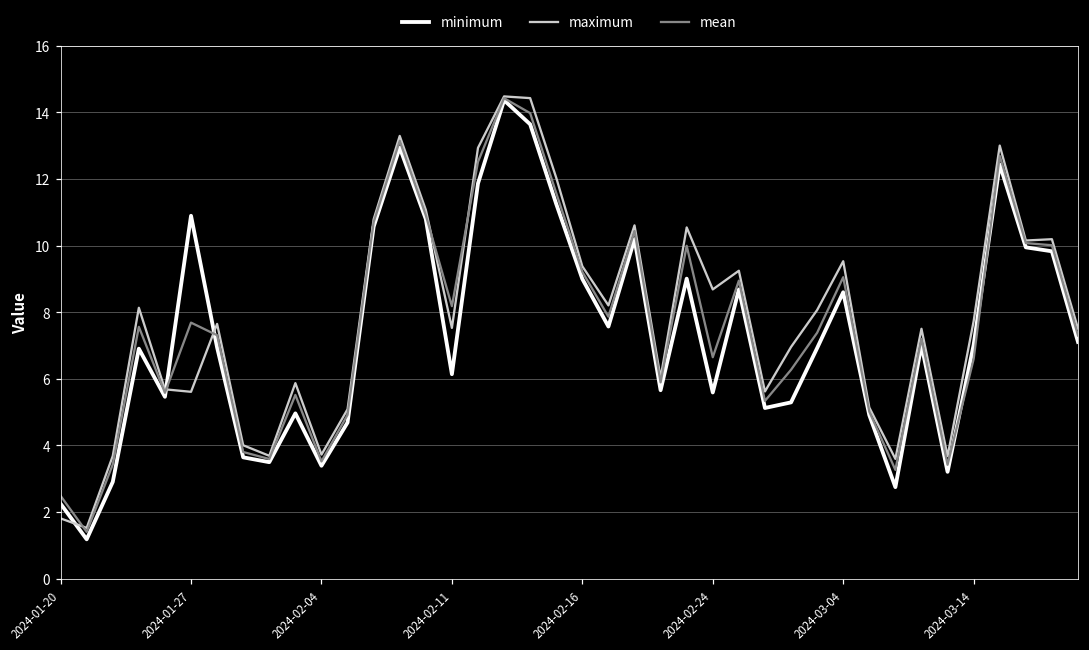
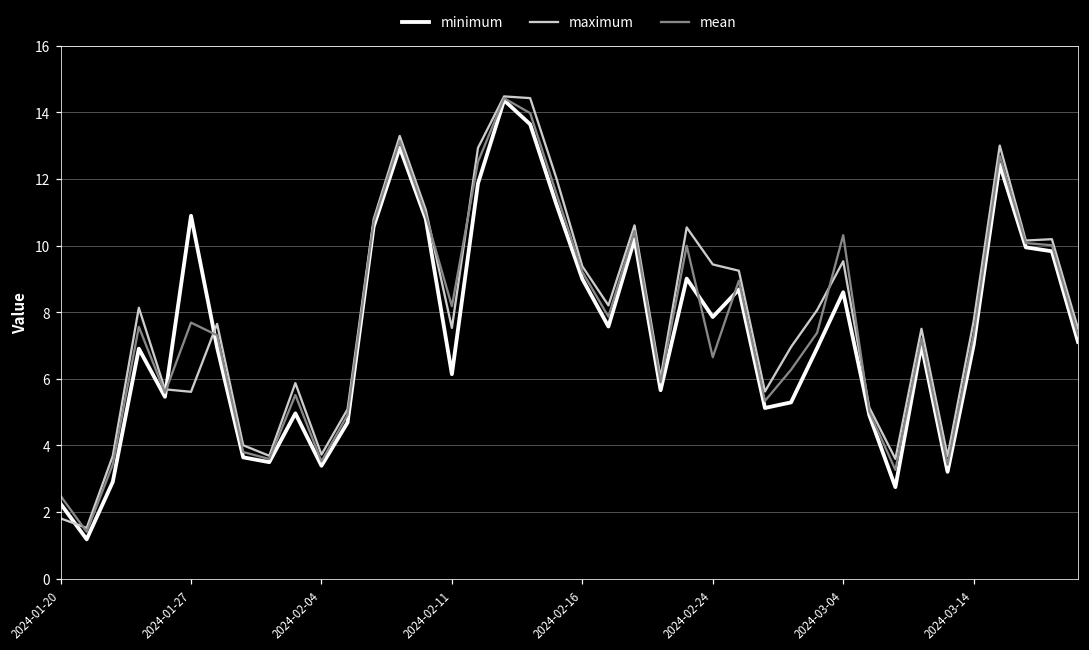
minimum, 2024-02-24: 5.6 -> 7.9
maximum, 2024-02-24: 8.7 -> 9.4
mean, 2024-03-04: 9.0 -> 10.3
mean, 2024-03-14: 6.6 -> 7.3
